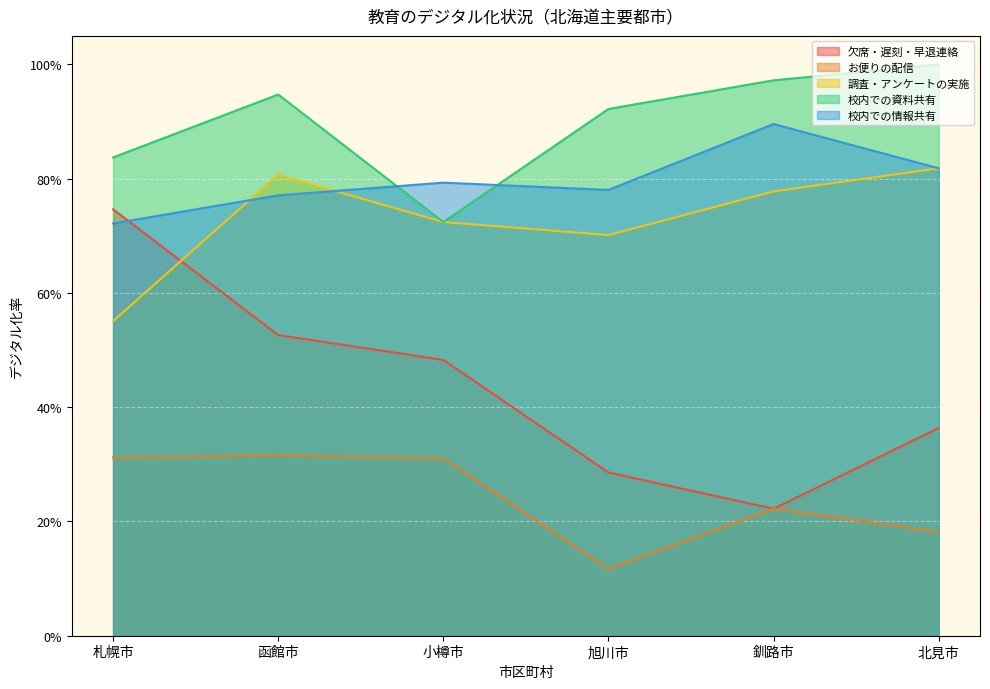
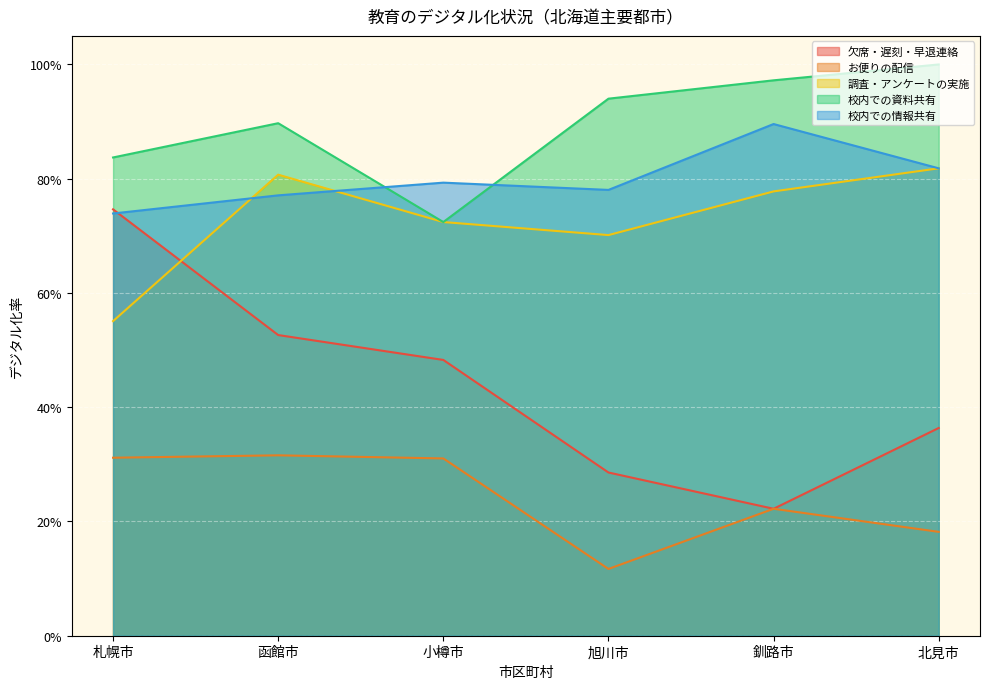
校内での情報共有, 札幌市: 72% -> 74%
校内での資料共有, 函館市: 95% -> 90%
校内での資料共有, 旭川市: 92% -> 94%
